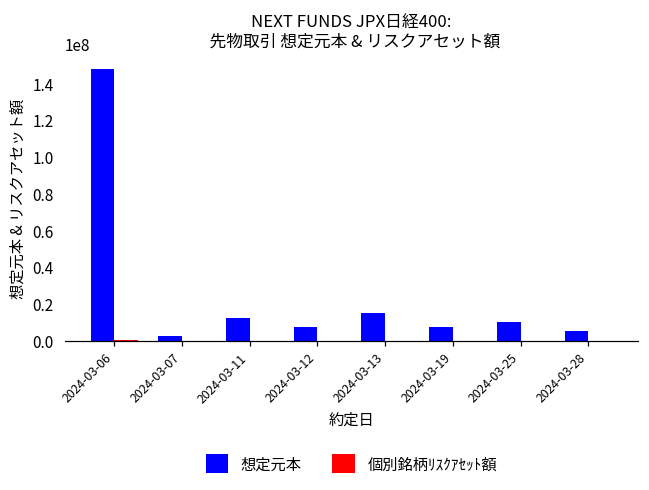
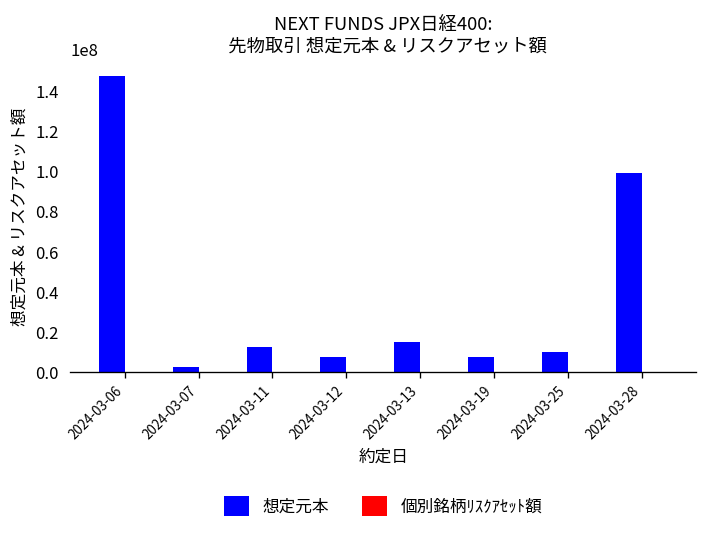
想定元本, 2024-03-28: 5000000 -> 99000000
